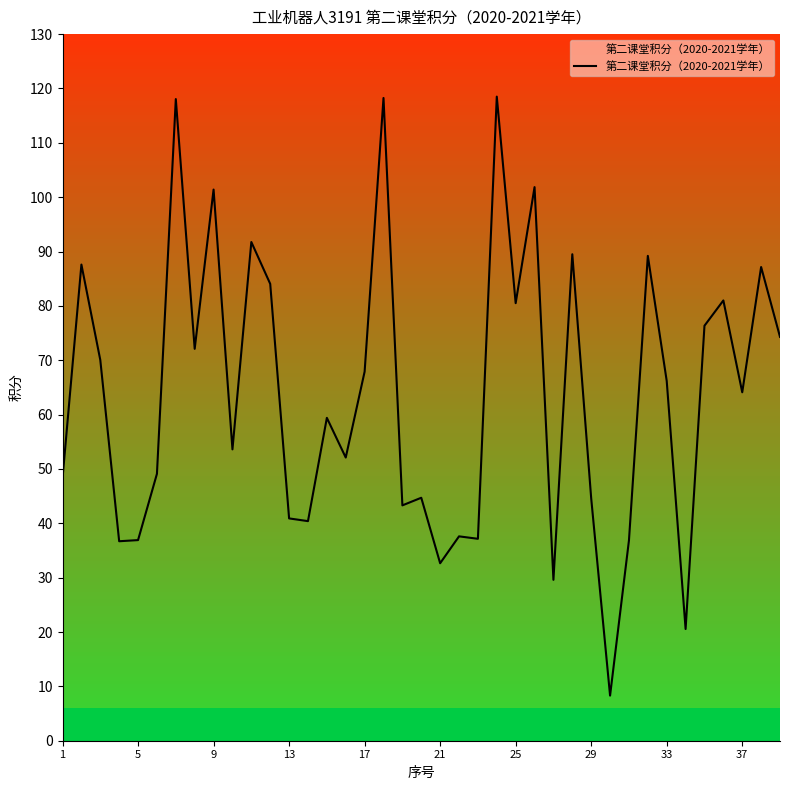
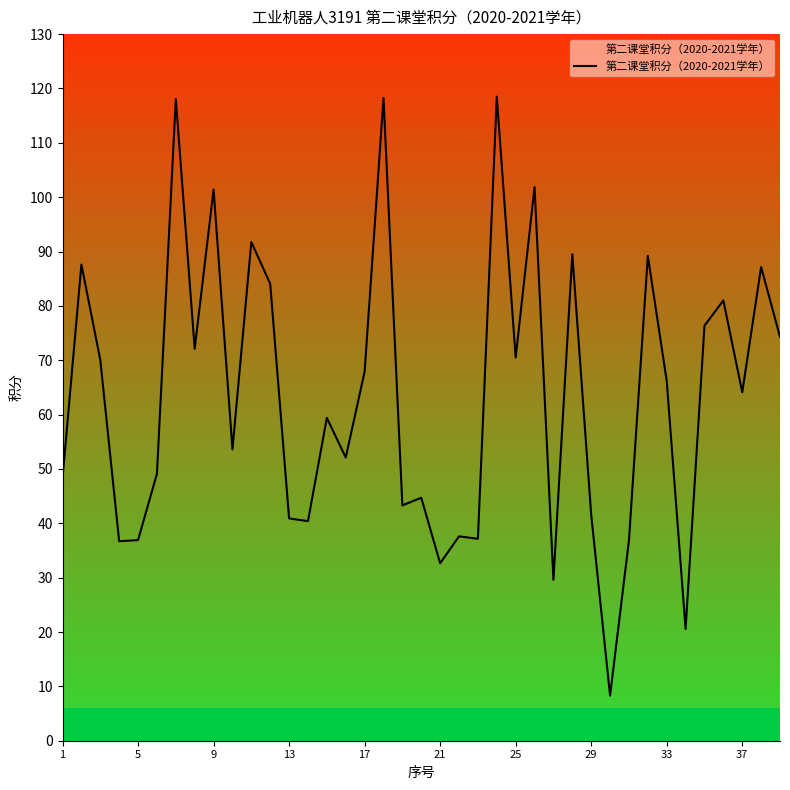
第二课堂积分（2020-2021学年）, 25: 81 -> 71
第二课堂积分（2020-2021学年）, 29: 45 -> 42
